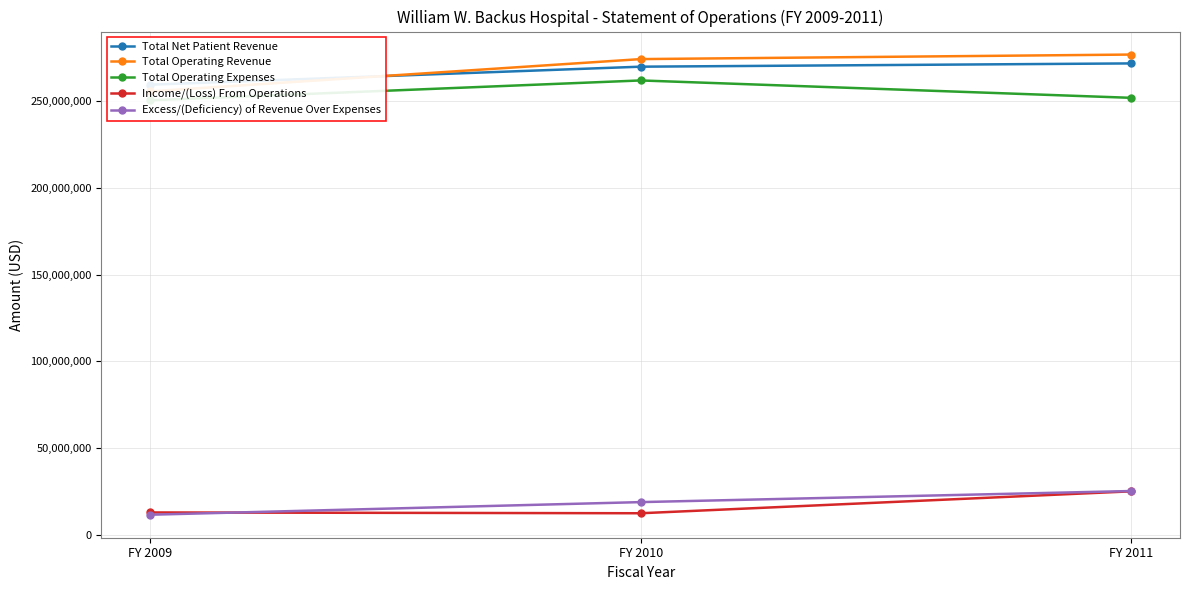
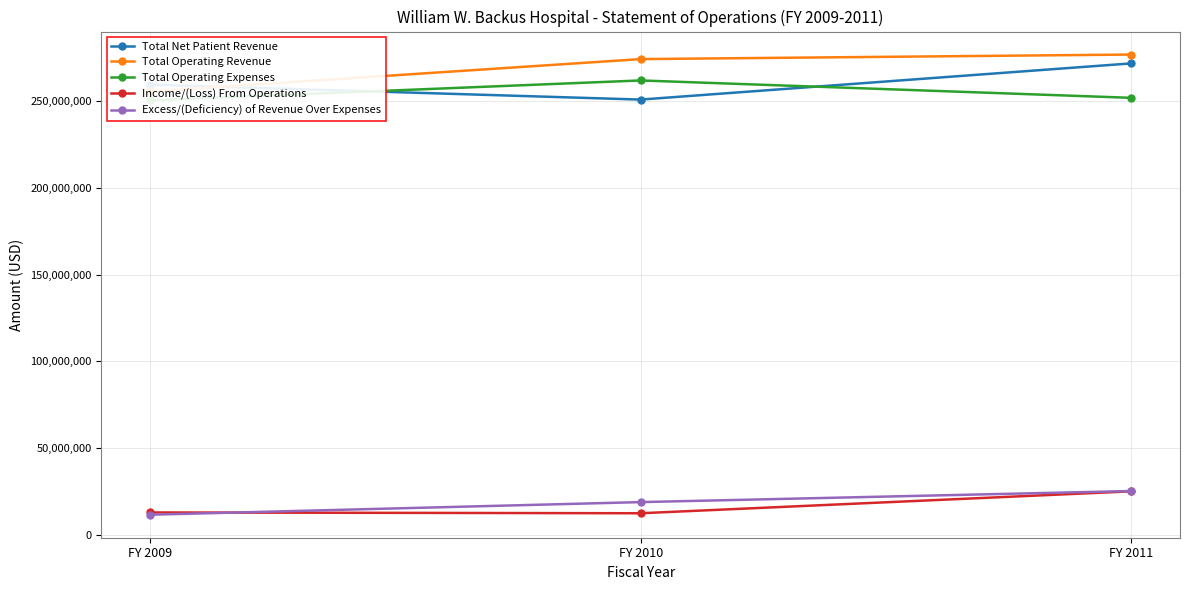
Total Net Patient Revenue, FY 2010: 270,000,000 -> 251,000,000
